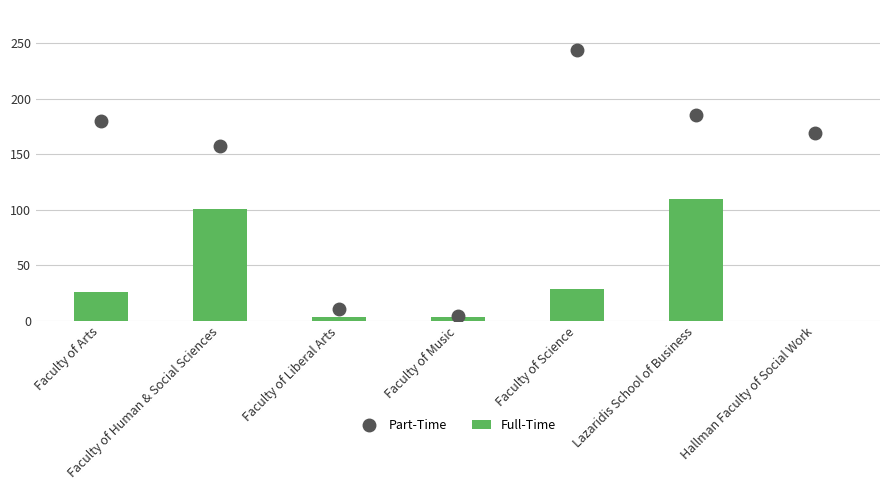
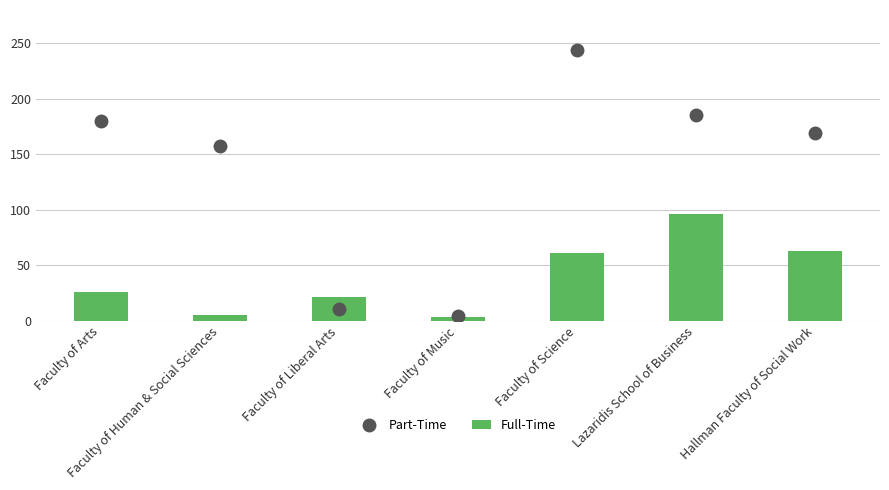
Full-Time, Faculty of Human & Social Sciences: 101 -> 5
Full-Time, Faculty of Liberal Arts: 3 -> 21
Full-Time, Faculty of Science: 29 -> 61
Full-Time, Lazaridis School of Business: 110 -> 96
Full-Time, Hallman Faculty of Social Work: 0 -> 63
